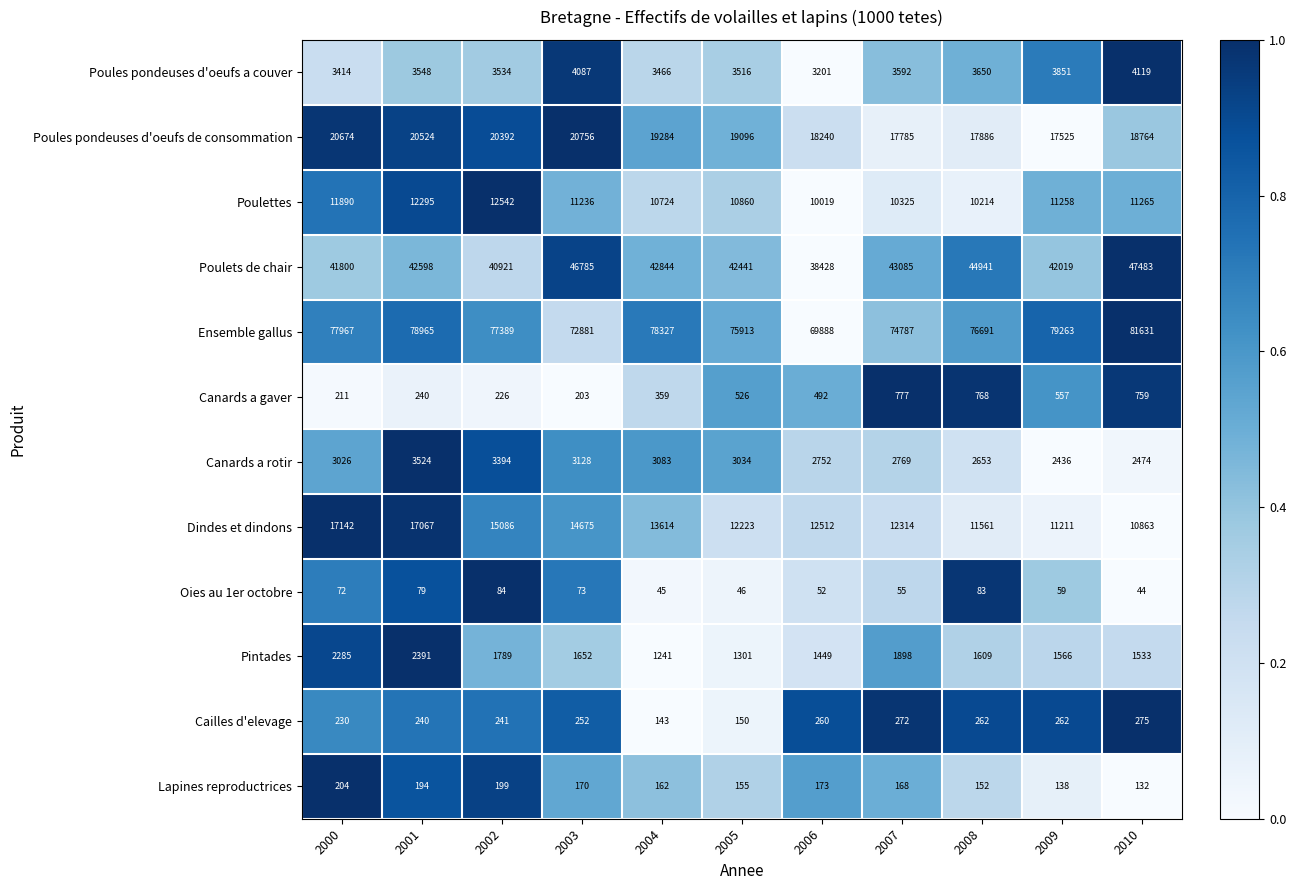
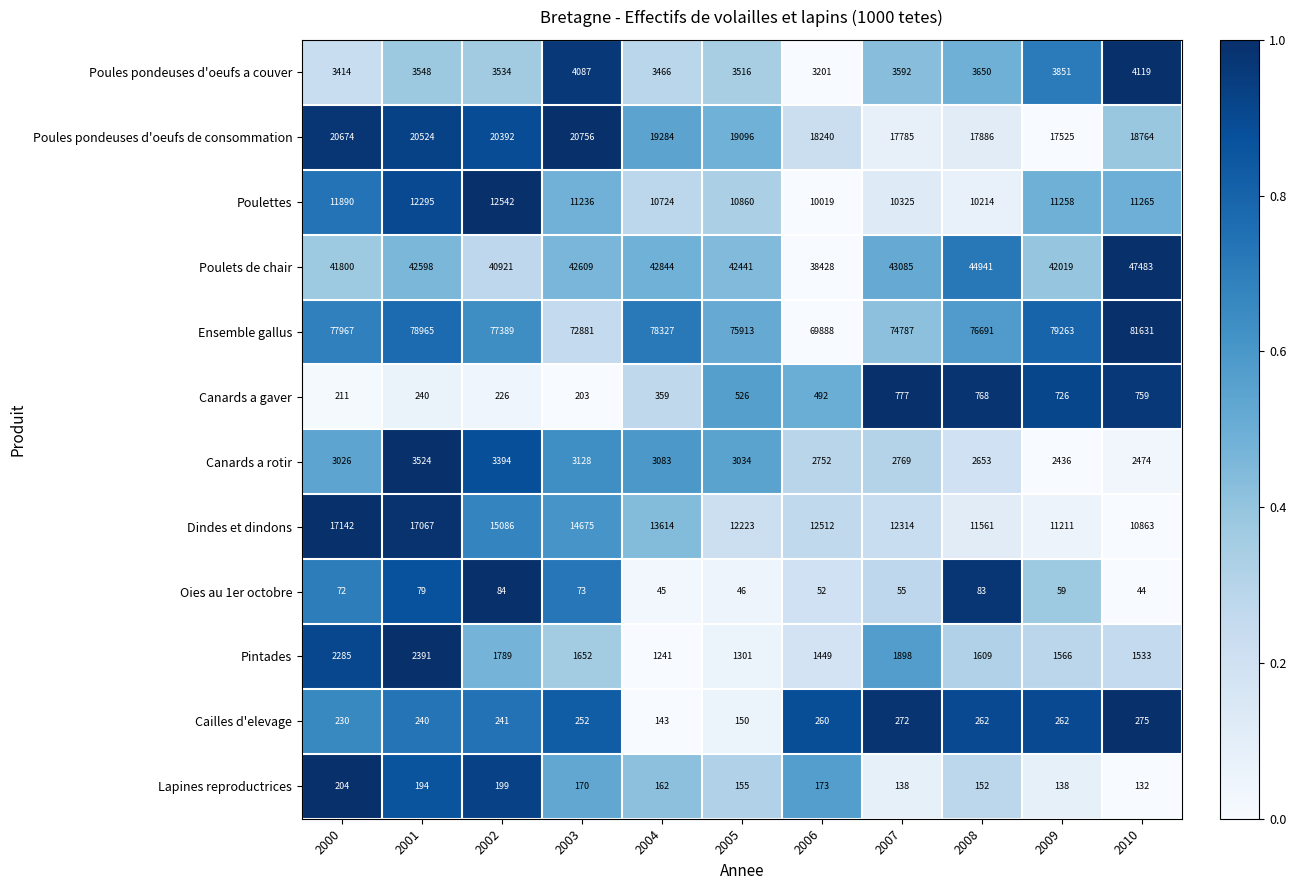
Poulets de chair, 2003: 46785 -> 42609
Canards a gaver, 2009: 557 -> 726
Lapines reproductrices, 2007: 168 -> 138
